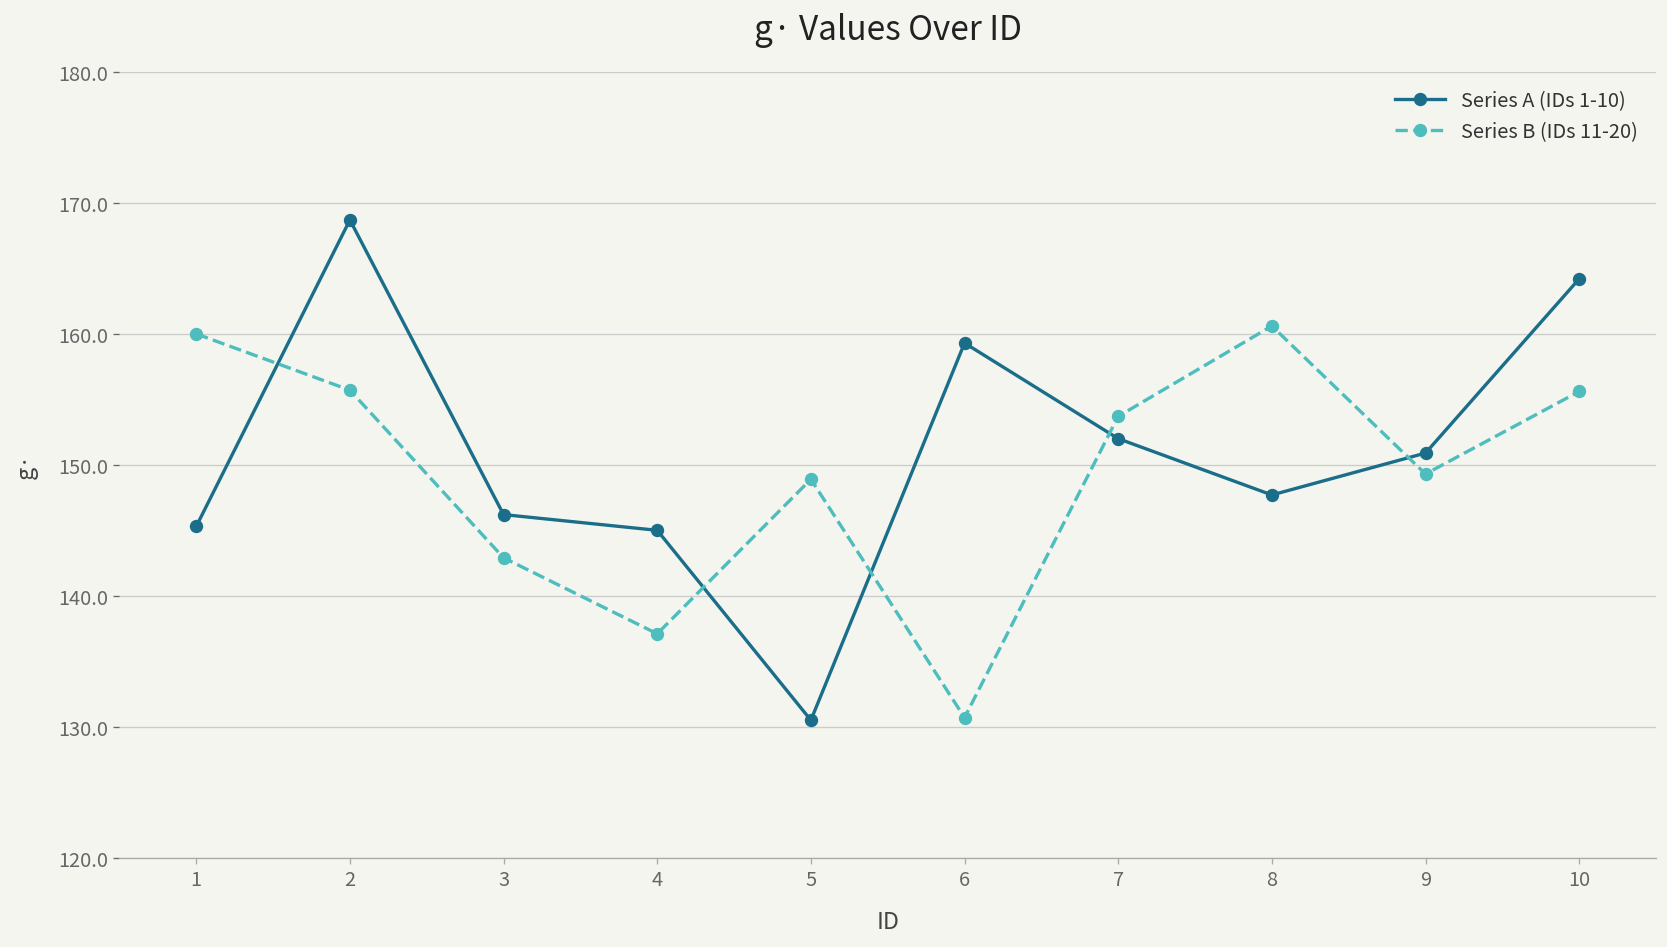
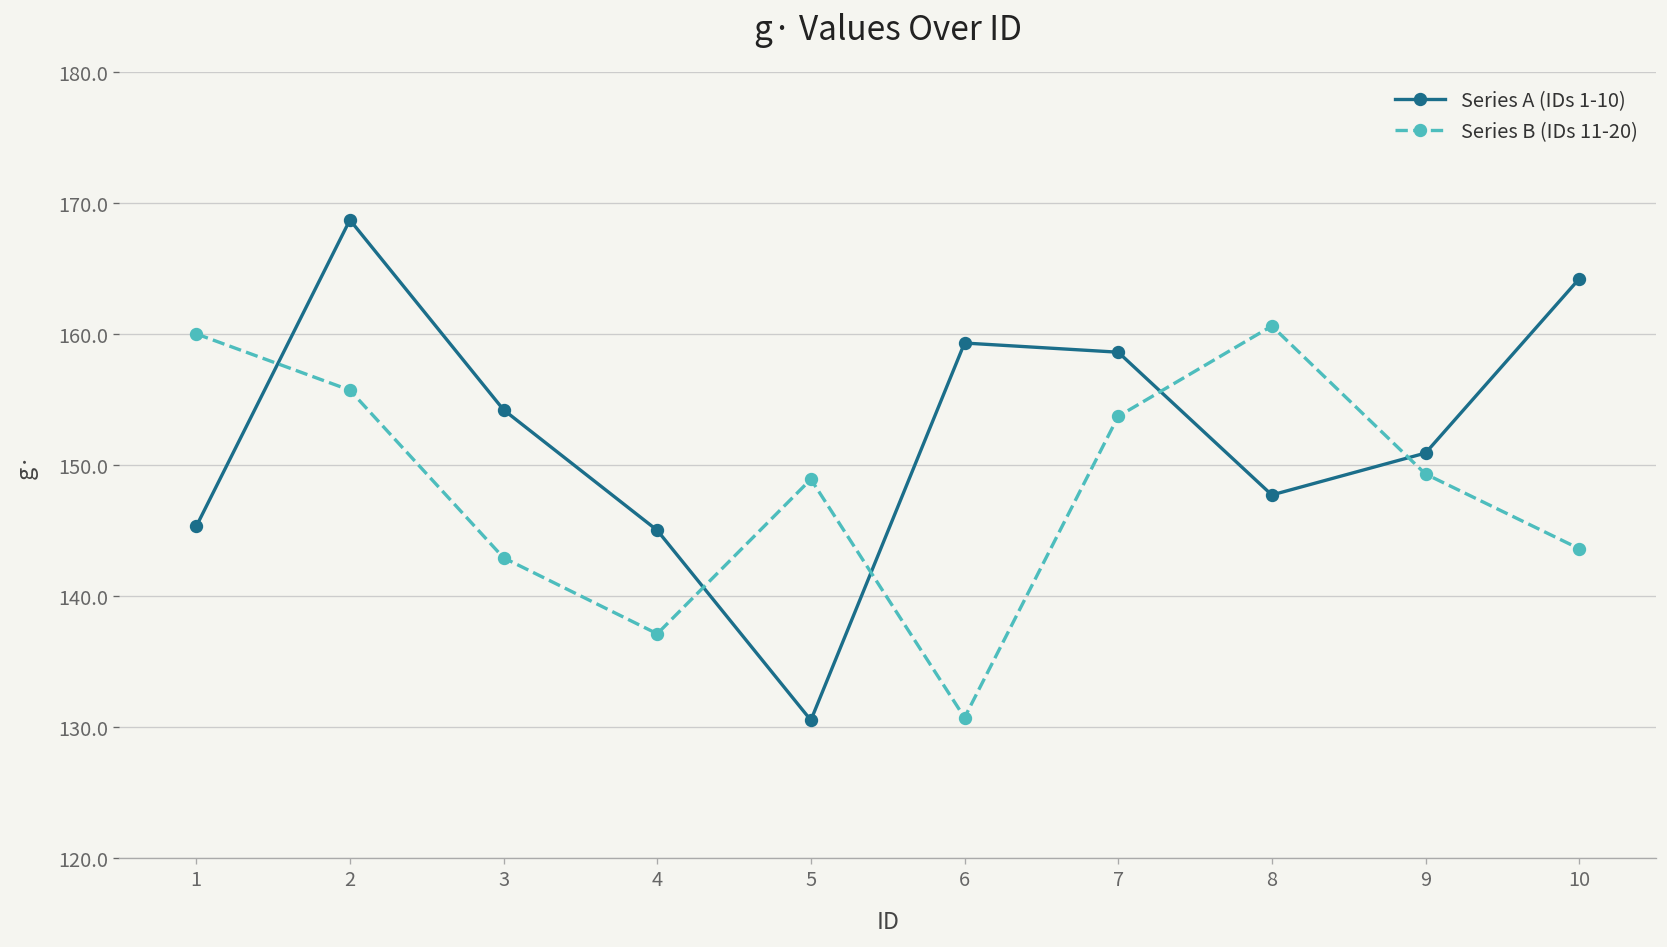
Series A (IDs 1-10), 3: 146.2 -> 154.2
Series A (IDs 1-10), 7: 152.0 -> 158.6
Series B (IDs 11-20), 10: 155.6 -> 143.6
